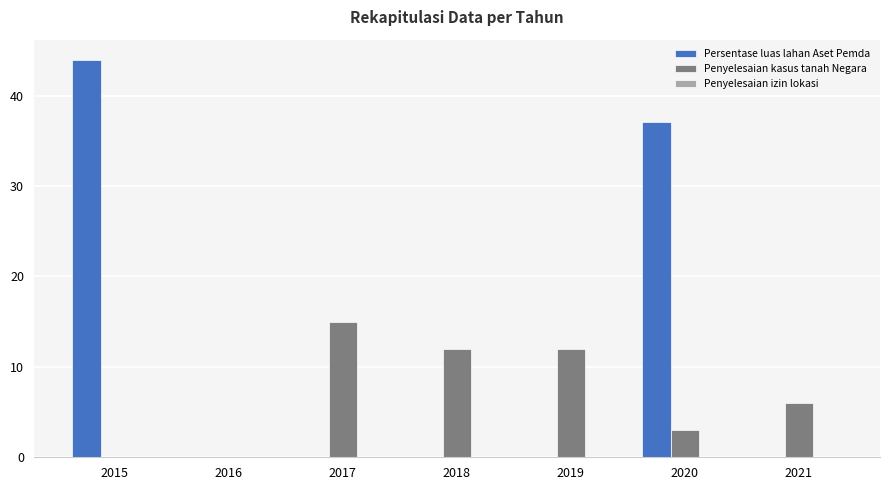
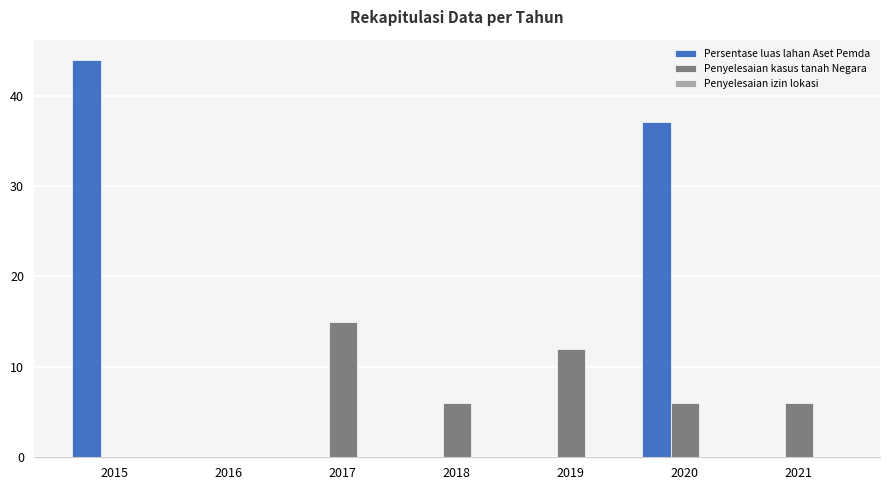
Penyelesaian kasus tanah Negara, 2018: 12 -> 6
Penyelesaian kasus tanah Negara, 2020: 3 -> 6
